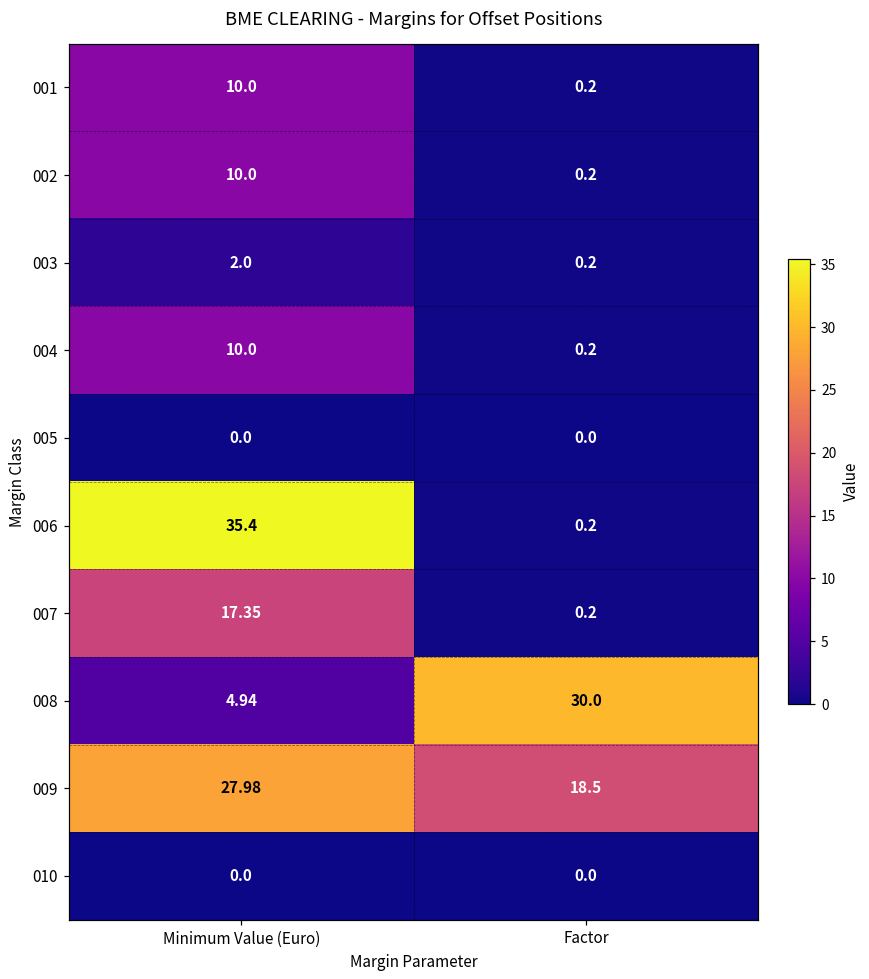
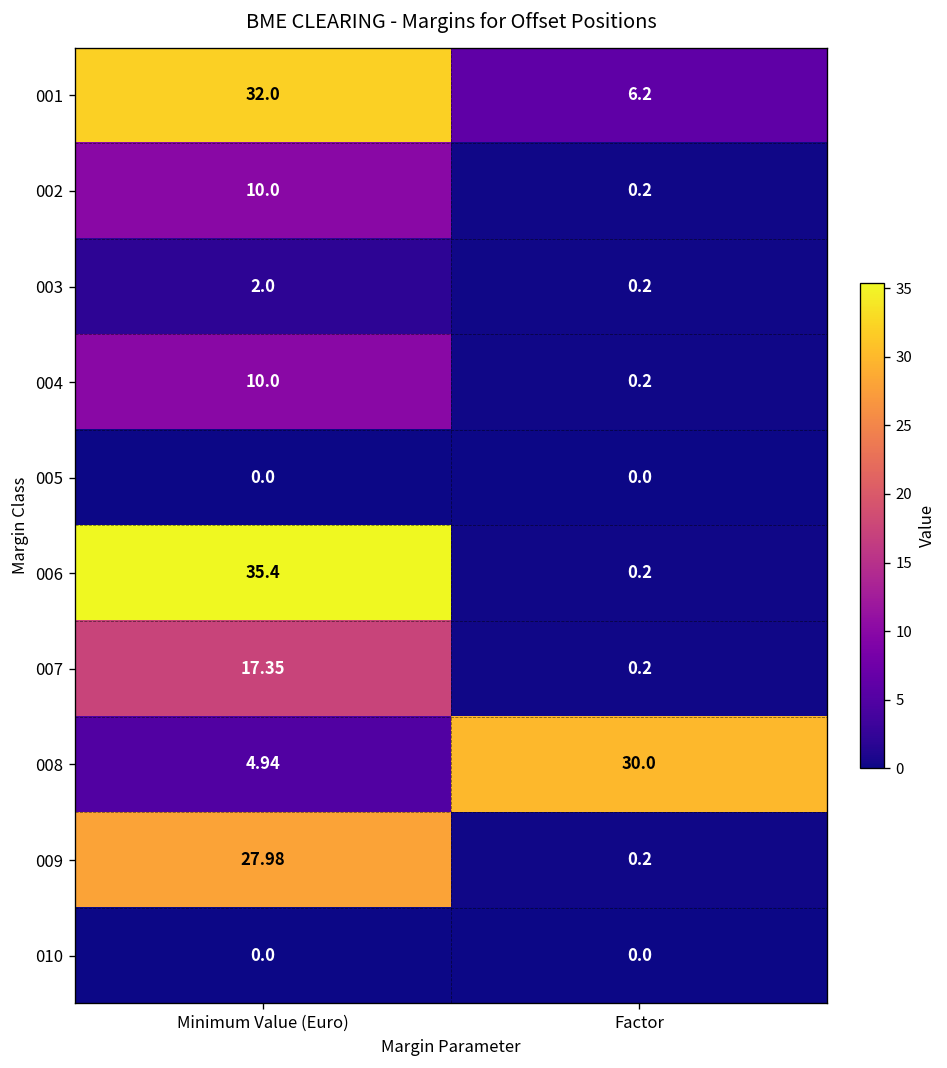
001, Minimum Value (Euro): 10.0 -> 32.0
001, Factor: 0.2 -> 6.2
009, Factor: 18.5 -> 0.2
